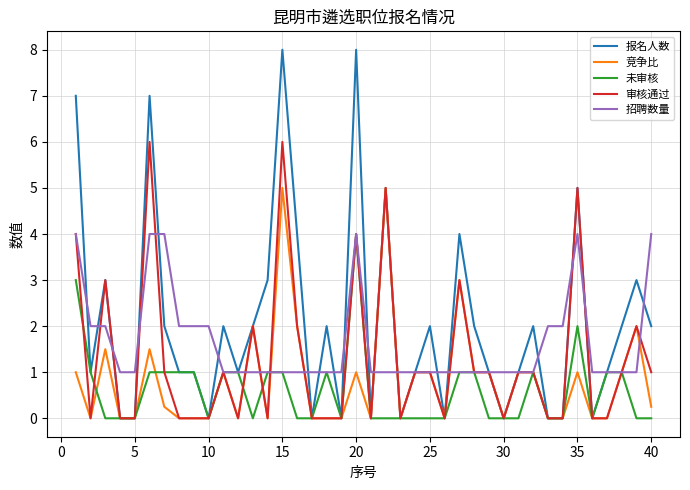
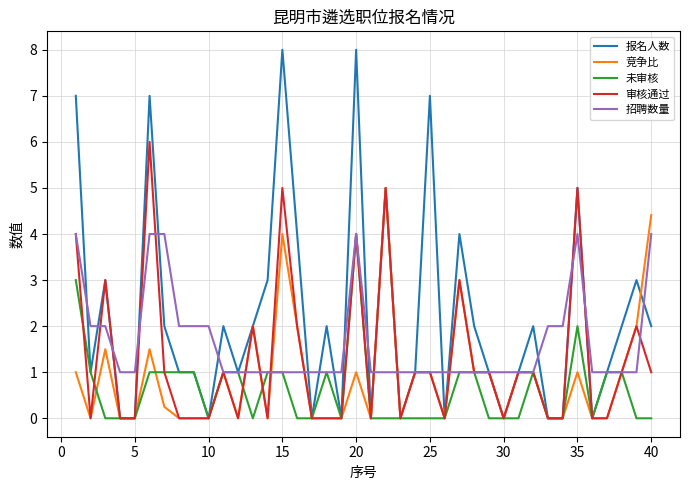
竞争比, 15: 5 -> 4
审核通过, 15: 6 -> 5
报名人数, 25: 2 -> 7
竞争比, 40: 0.3 -> 4.4
